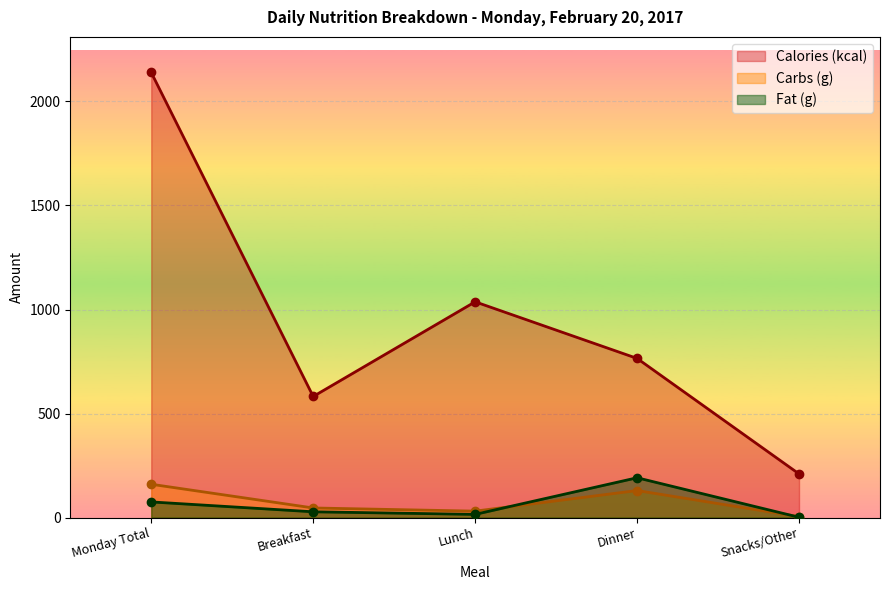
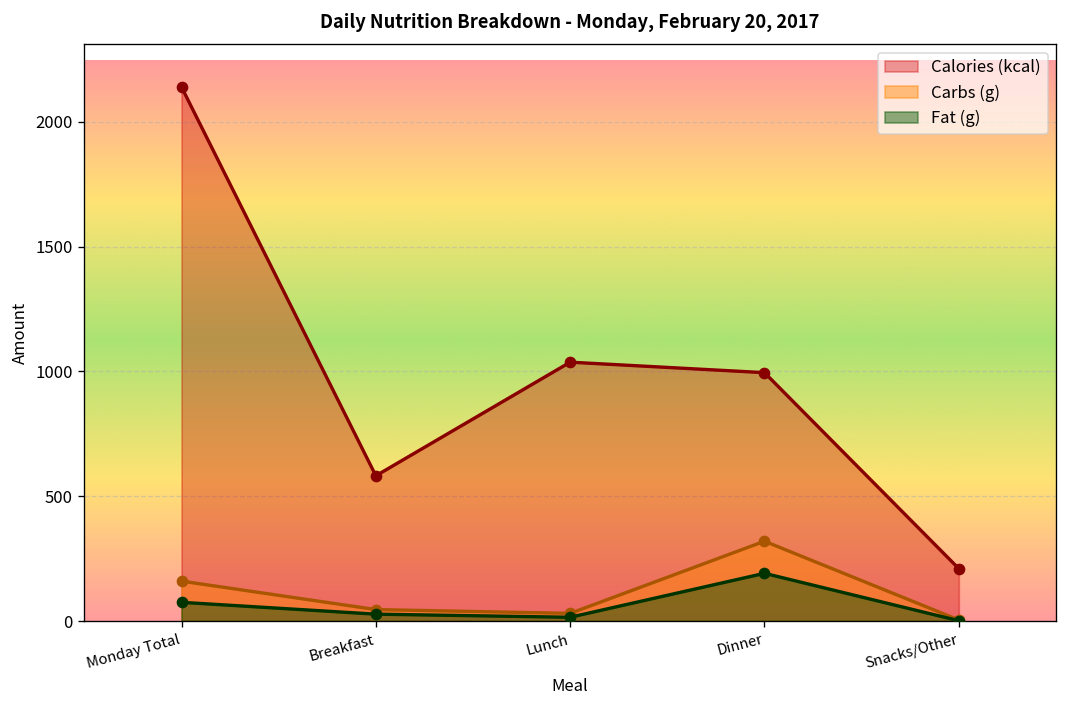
Calories (kcal), Dinner: 770 -> 1000
Carbs (g), Dinner: 130 -> 320
